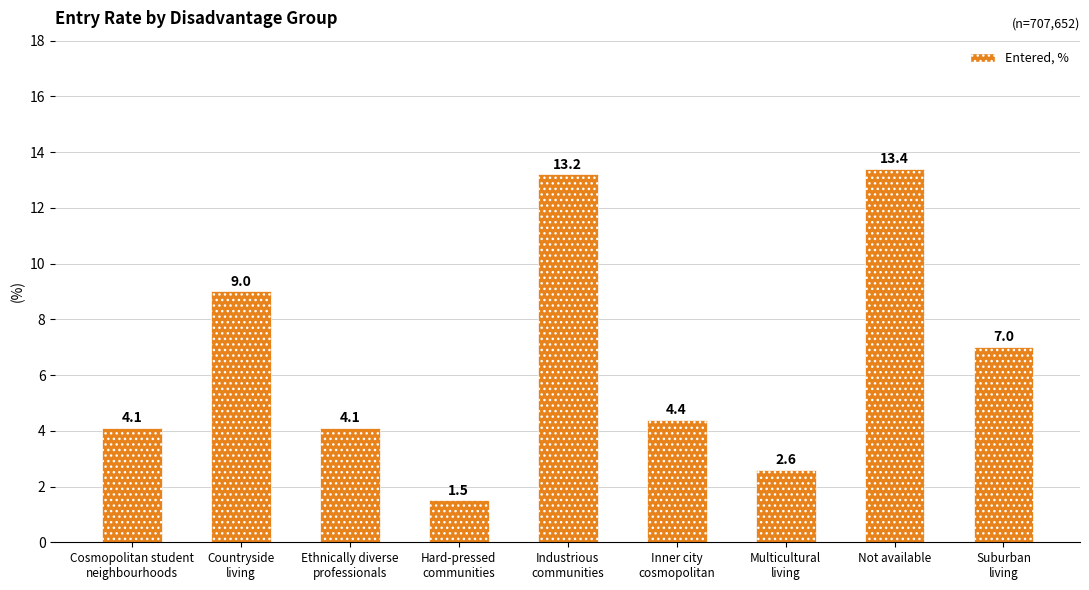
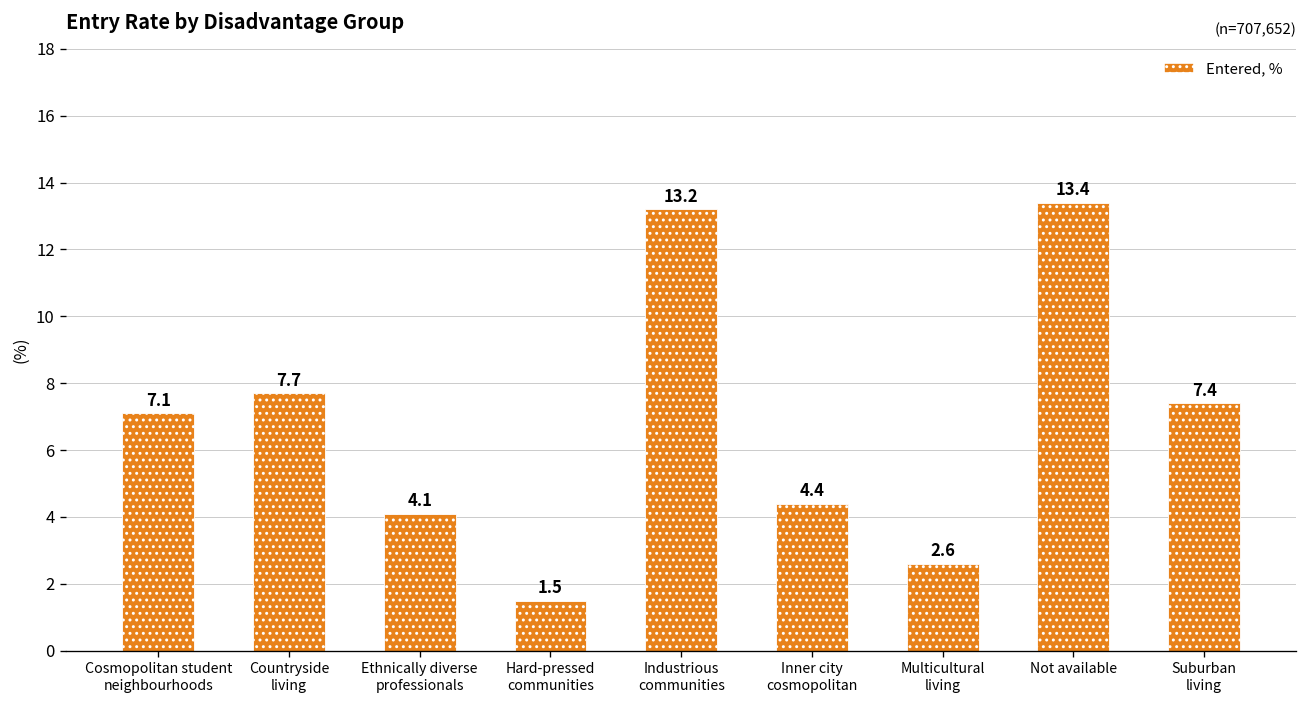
Cosmopolitan student neighbourhoods: 4.1 -> 7.1
Countryside living: 9.0 -> 7.7
Suburban living: 7.0 -> 7.4
